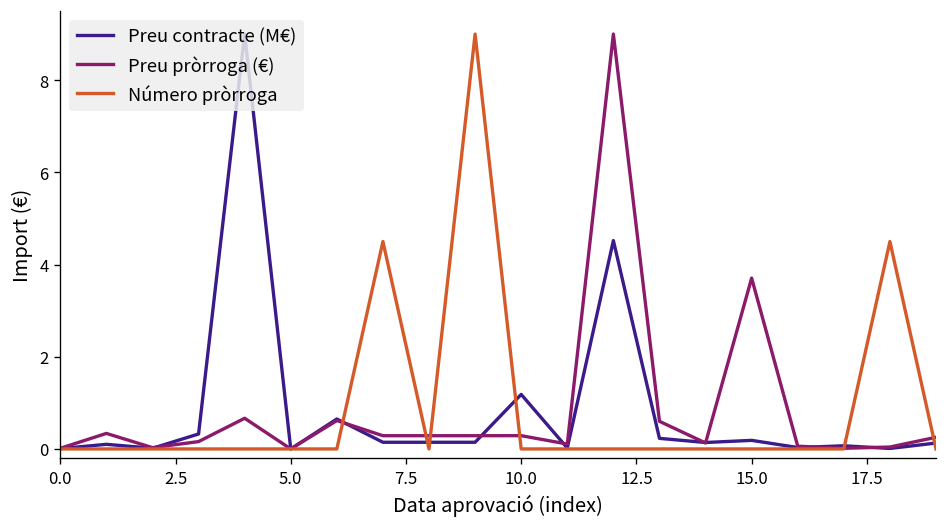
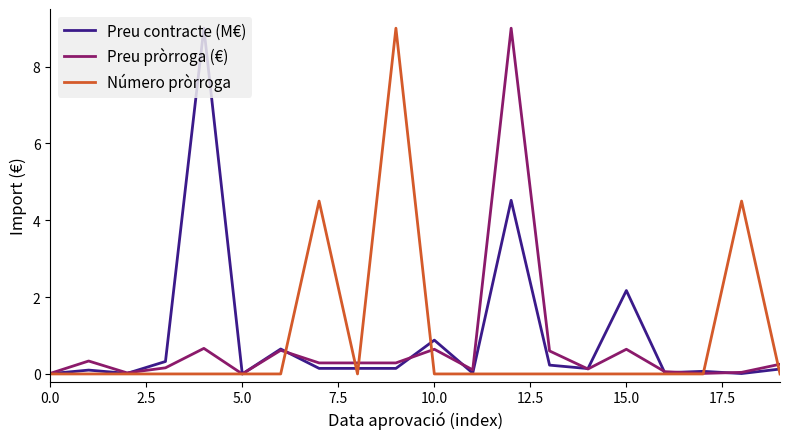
Preu contracte (M€), 10.0: 1.2 -> 0.9
Preu pròrroga (€), 10.0: 0.3 -> 0.6
Preu contracte (M€), 15.0: 0.2 -> 2.2
Preu pròrroga (€), 15.0: 3.7 -> 0.6
